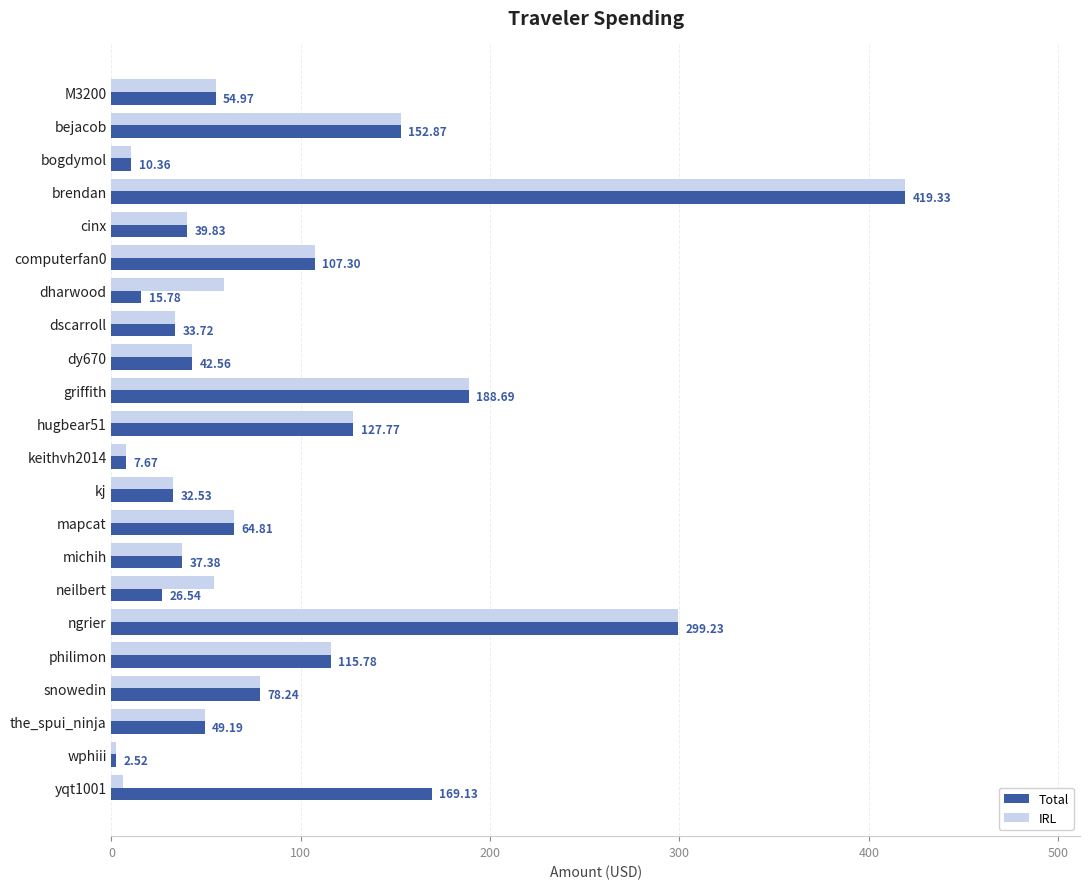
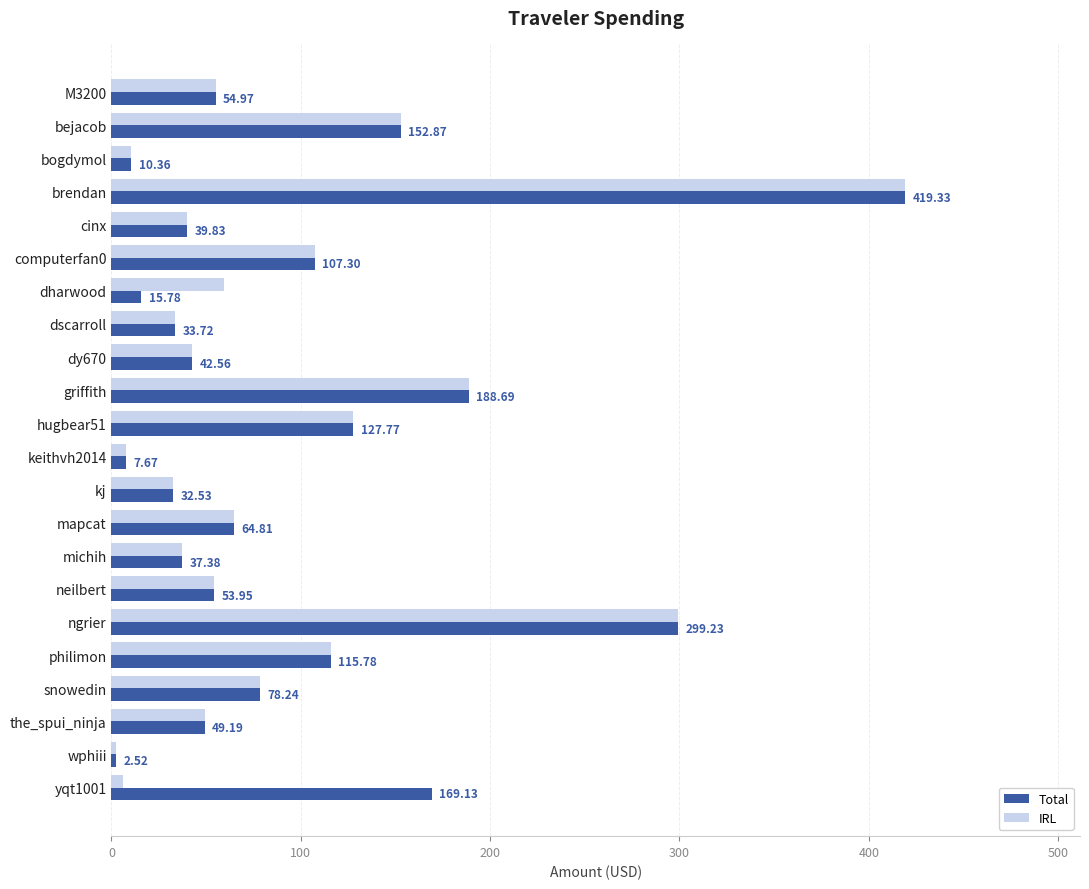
Total, neilbert: 26.54 -> 53.95
